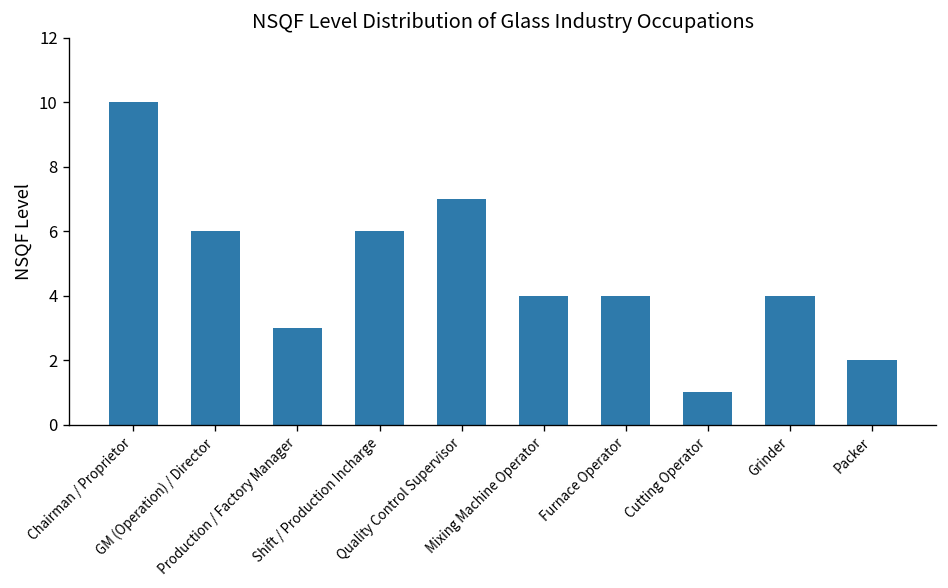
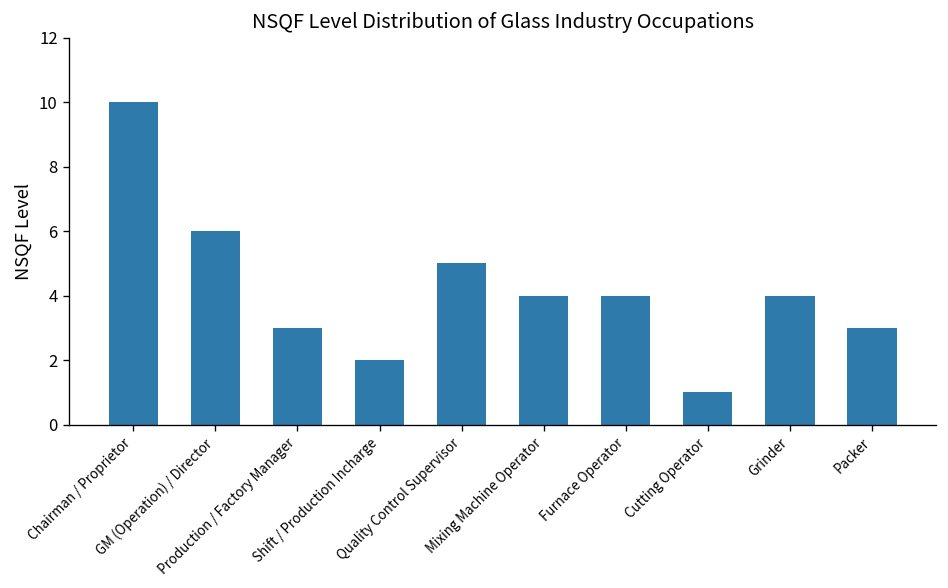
Shift / Production Incharge: 6 -> 2
Quality Control Supervisor: 7 -> 5
Packer: 2 -> 3
